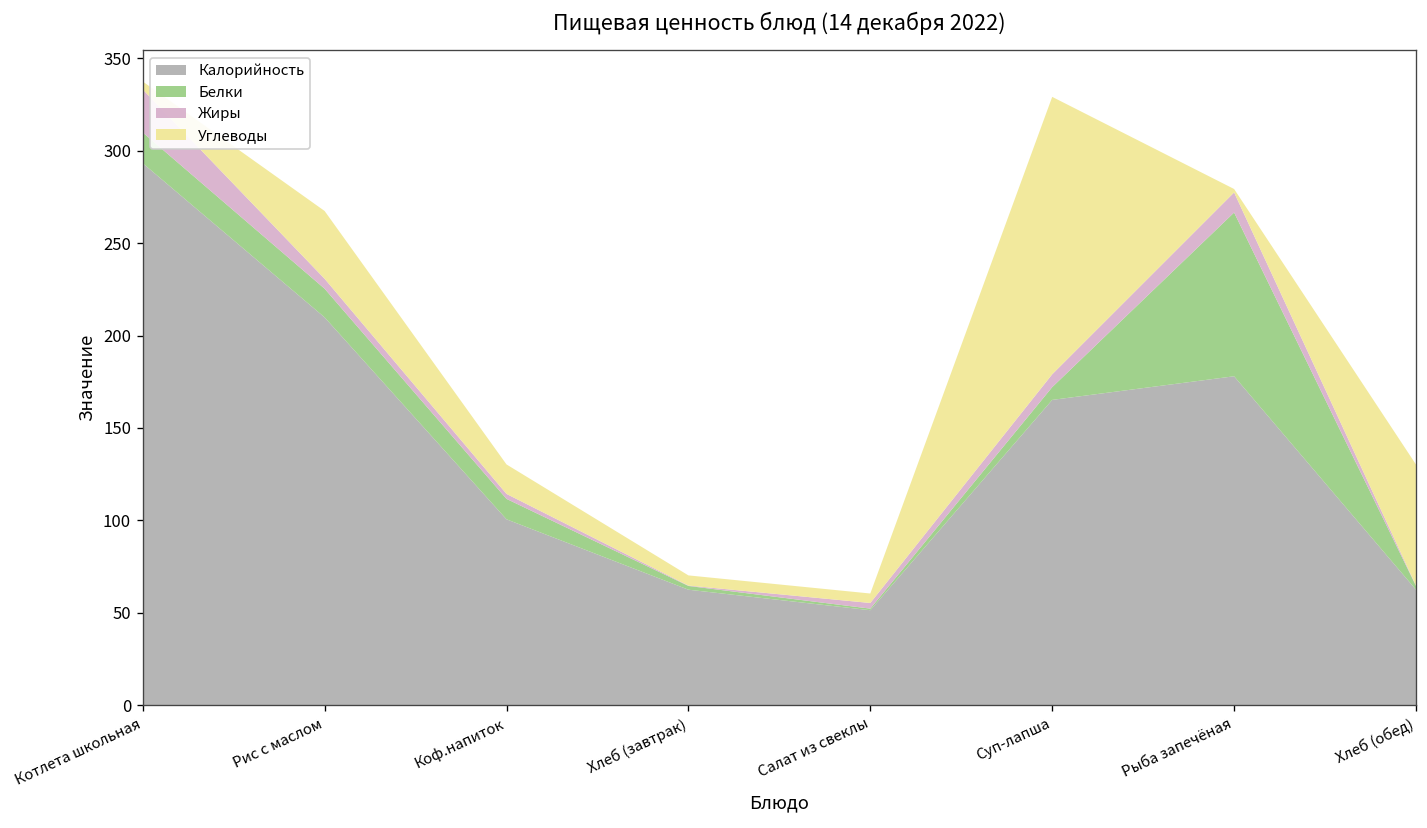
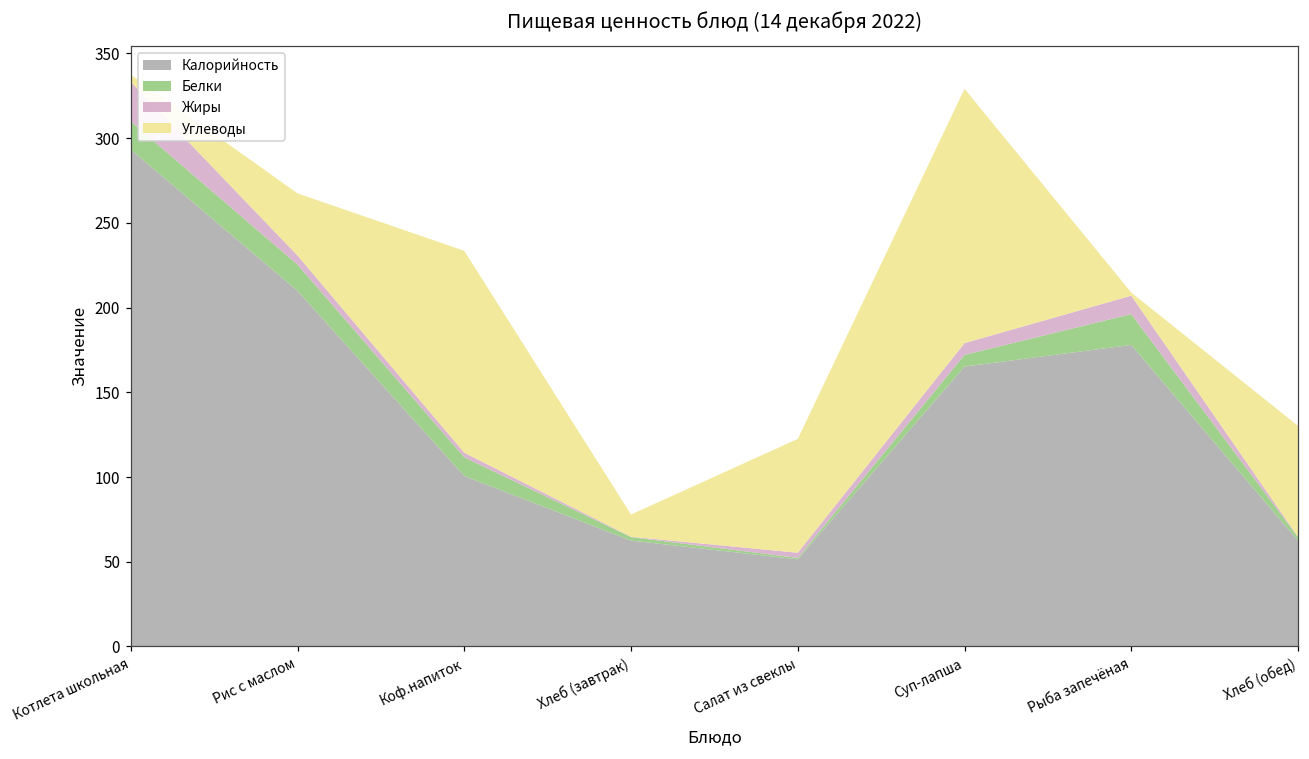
Углеводы, Коф.напиток: 16 -> 119
Углеводы, Хлеб (завтрак): 6 -> 13
Углеводы, Салат из свеклы: 5 -> 67
Белки, Рыба запечёная: 89 -> 18
